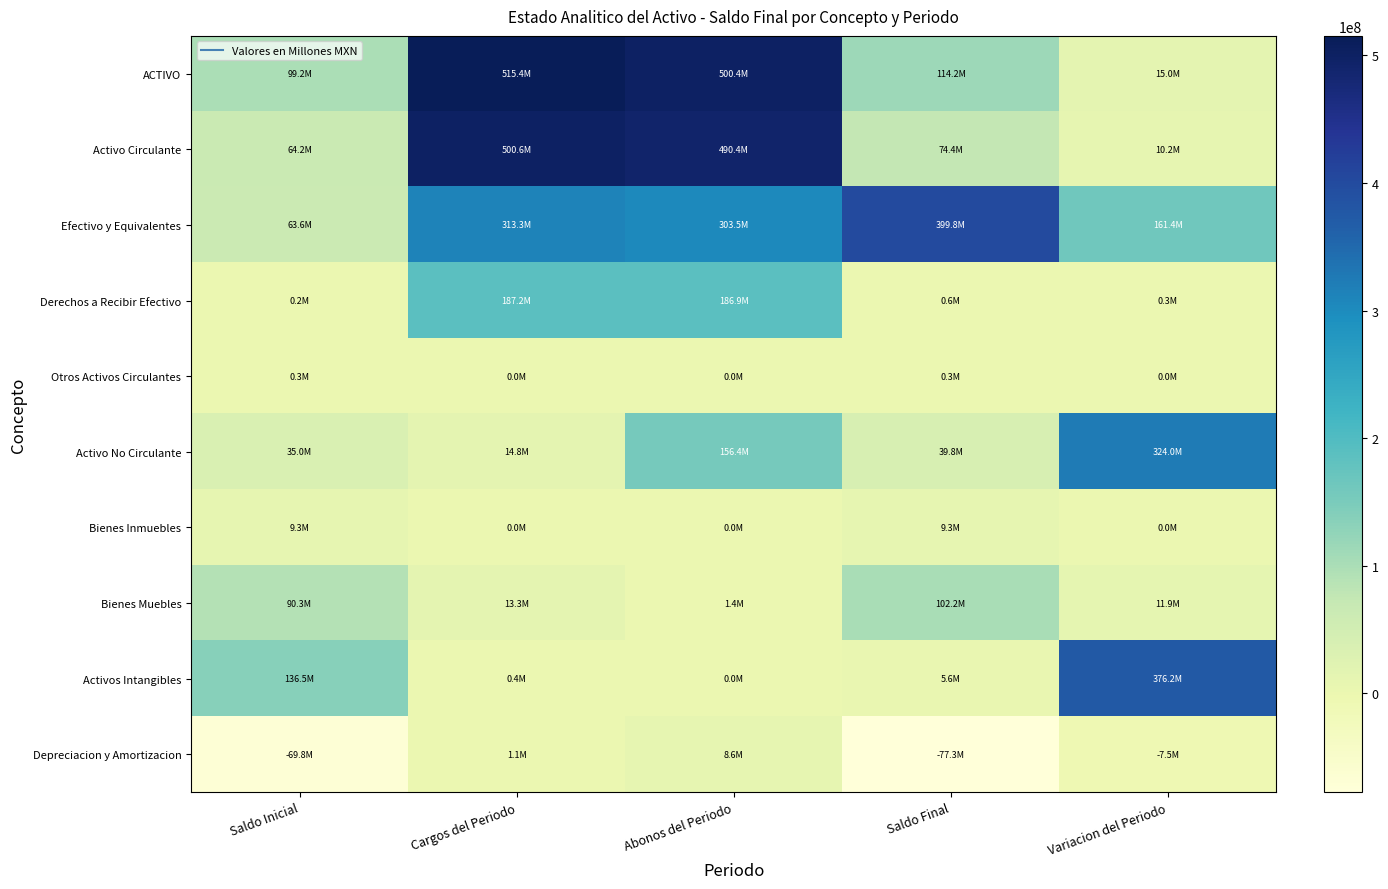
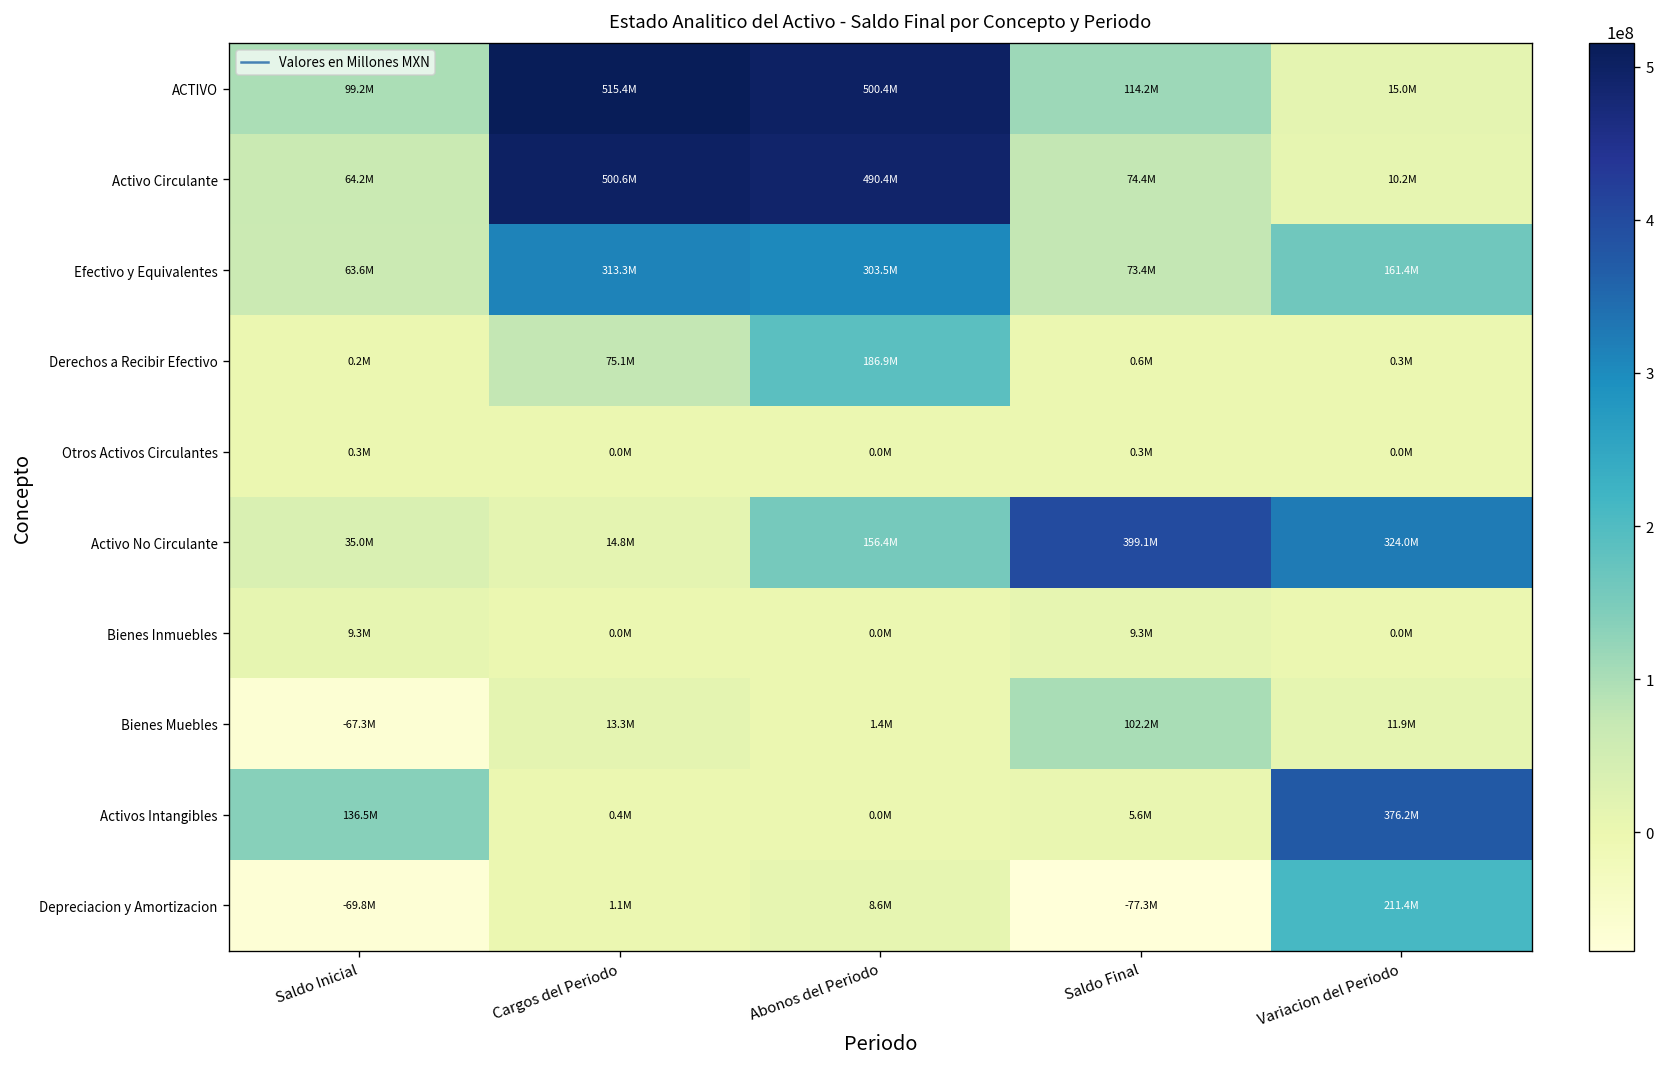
Efectivo y Equivalentes, Saldo Final: 399.8M -> 73.4M
Derechos a Recibir Efectivo, Cargos del Periodo: 187.2M -> 75.1M
Activo No Circulante, Saldo Final: 39.8M -> 399.1M
Bienes Muebles, Saldo Inicial: 90.3M -> -67.3M
Depreciacion y Amortizacion, Variacion del Periodo: -7.5M -> 211.4M
